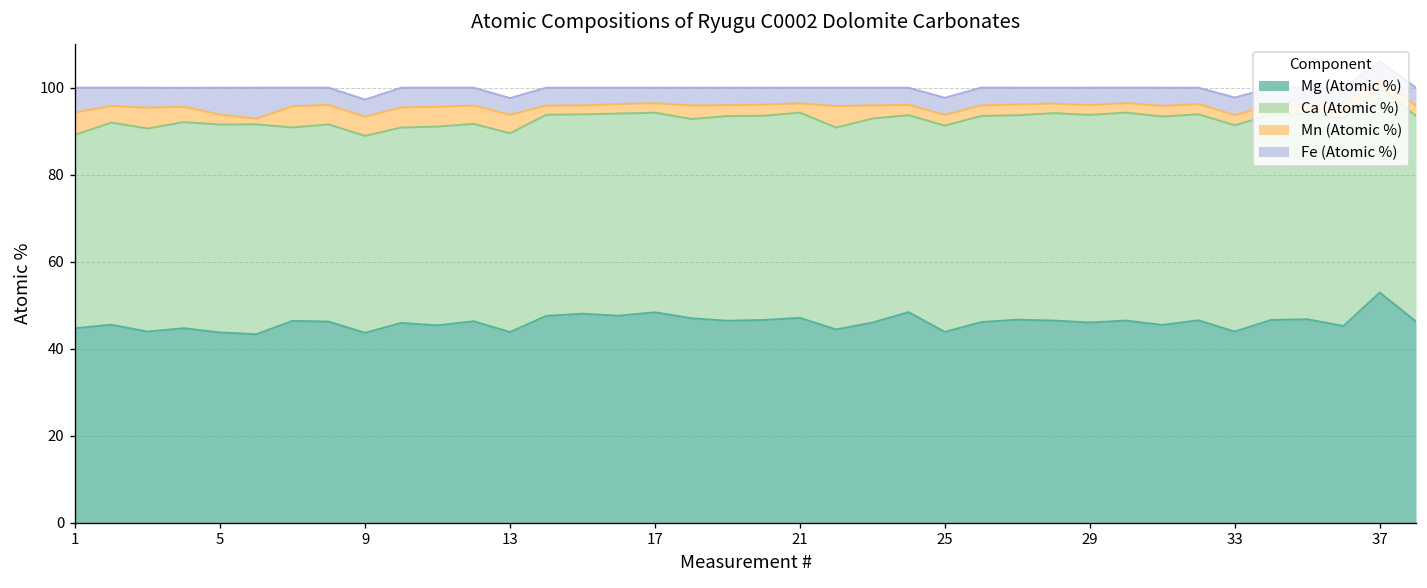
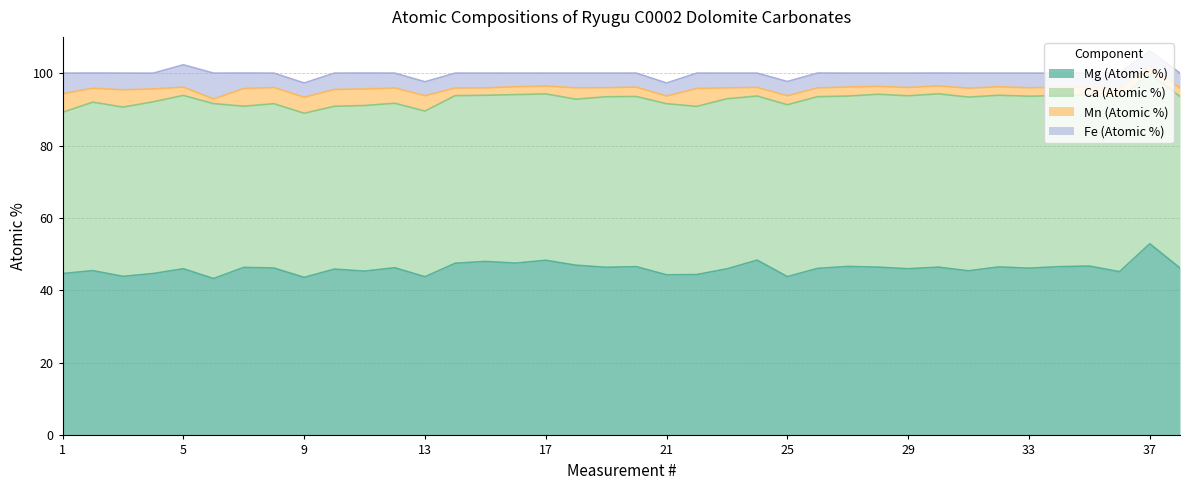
Mg (Atomic %), 5: 44 -> 46
Mg (Atomic %), 21: 47 -> 44
Mg (Atomic %), 33: 44 -> 46
